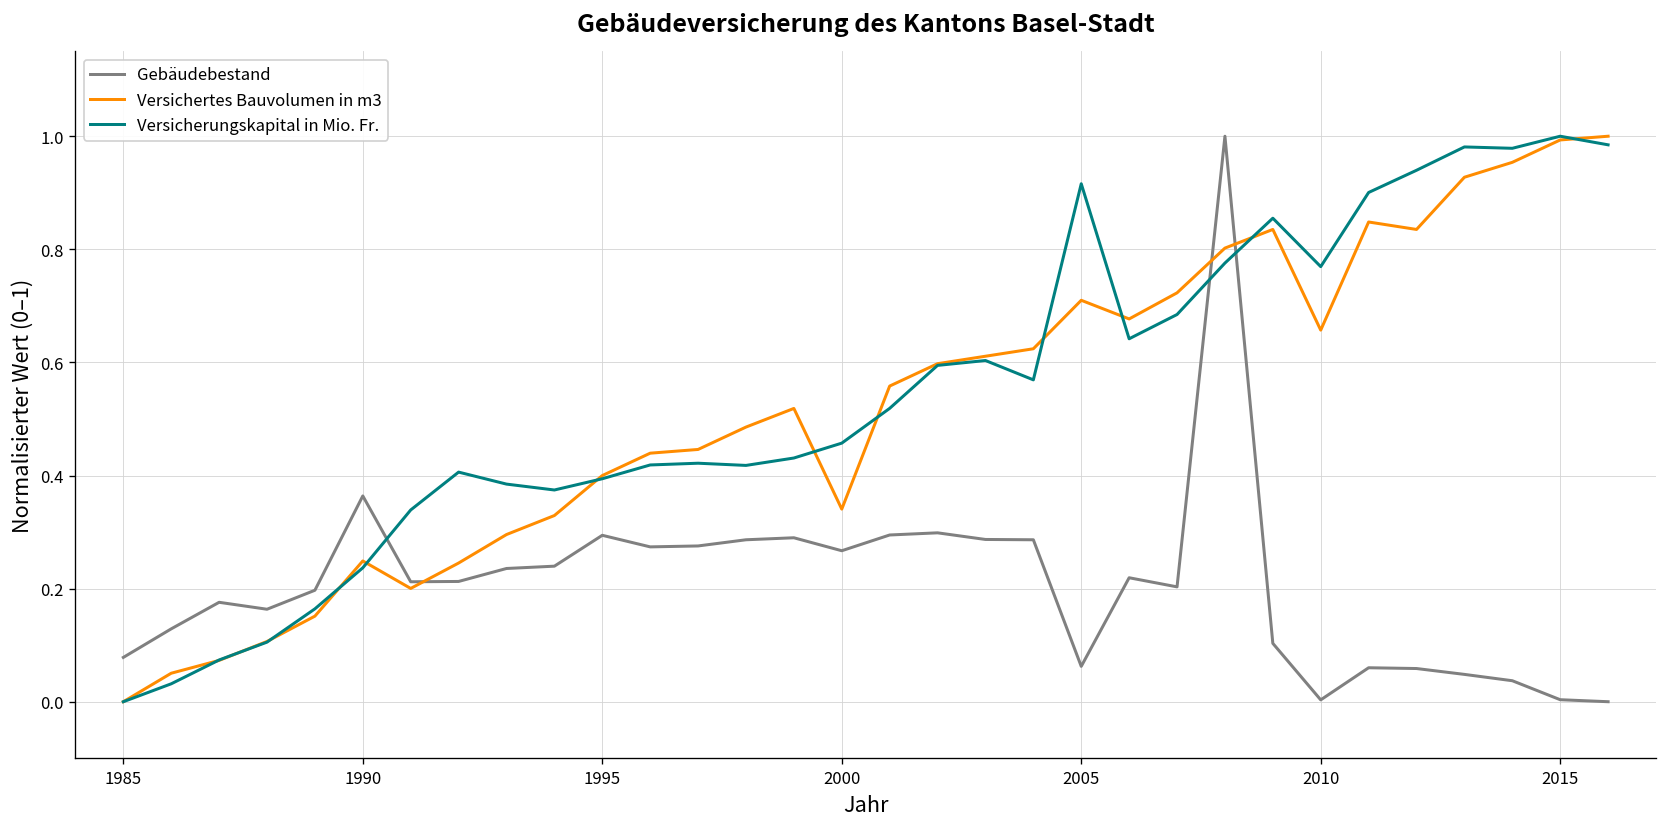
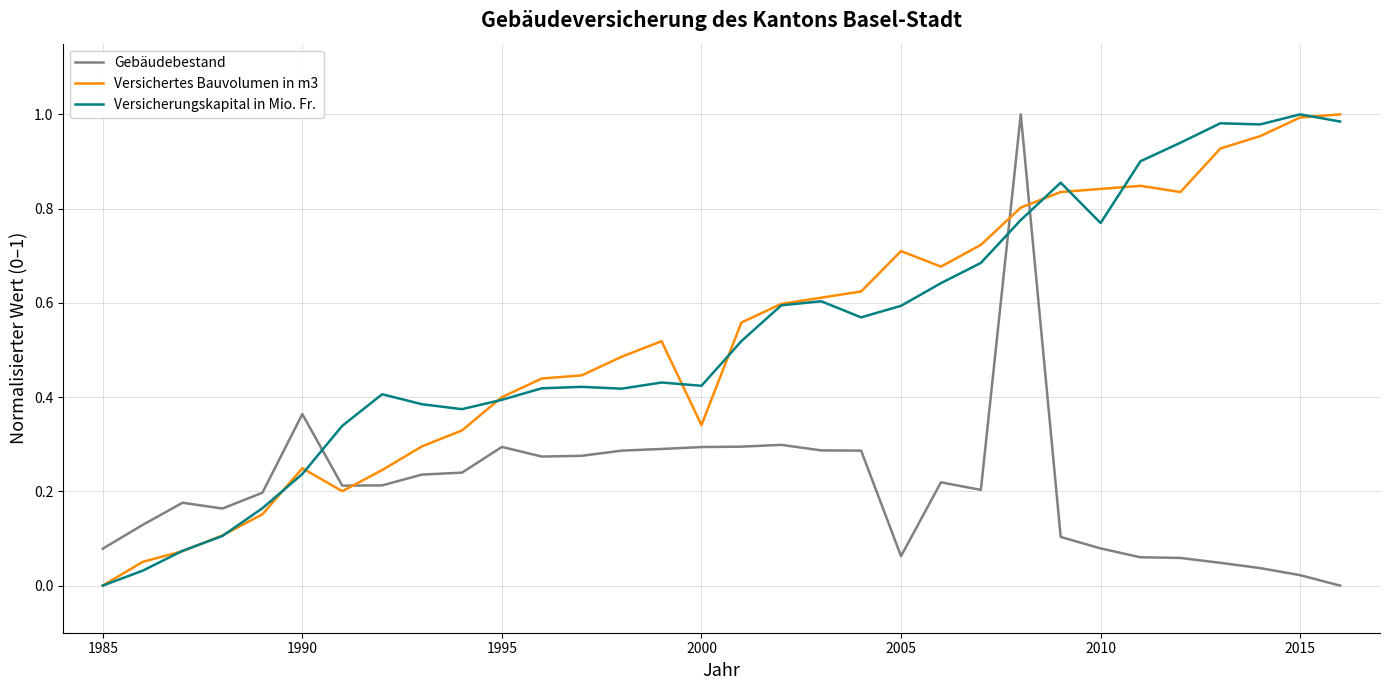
Gebäudebestand, 2000: 0.27 -> 0.29
Versicherungskapital in Mio. Fr., 2000: 0.46 -> 0.42
Versicherungskapital in Mio. Fr., 2005: 0.92 -> 0.59
Gebäudebestand, 2010: 0.00 -> 0.08
Versichertes Bauvolumen in m3, 2010: 0.66 -> 0.84
Gebäudebestand, 2015: 0.00 -> 0.02
